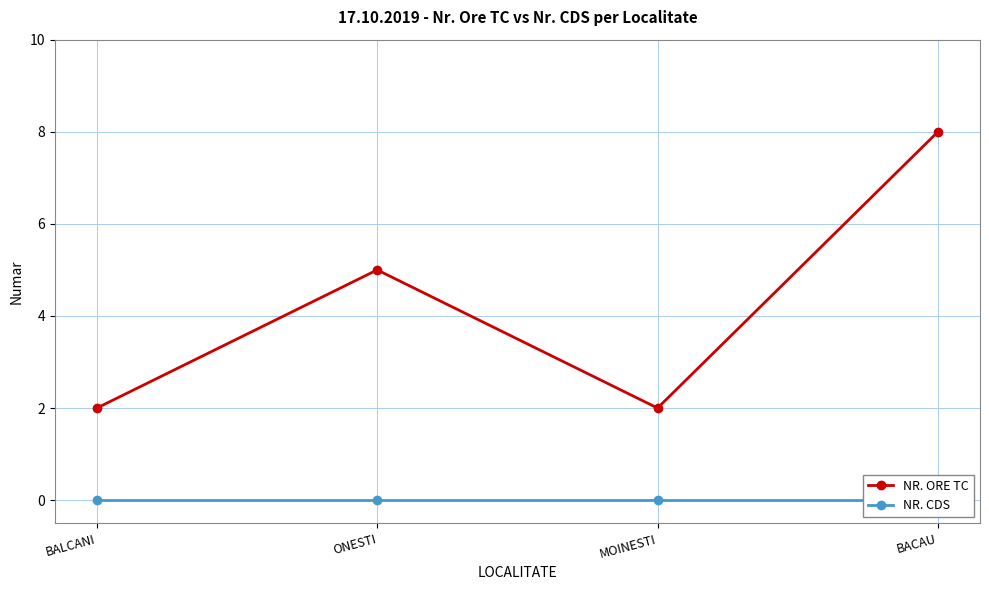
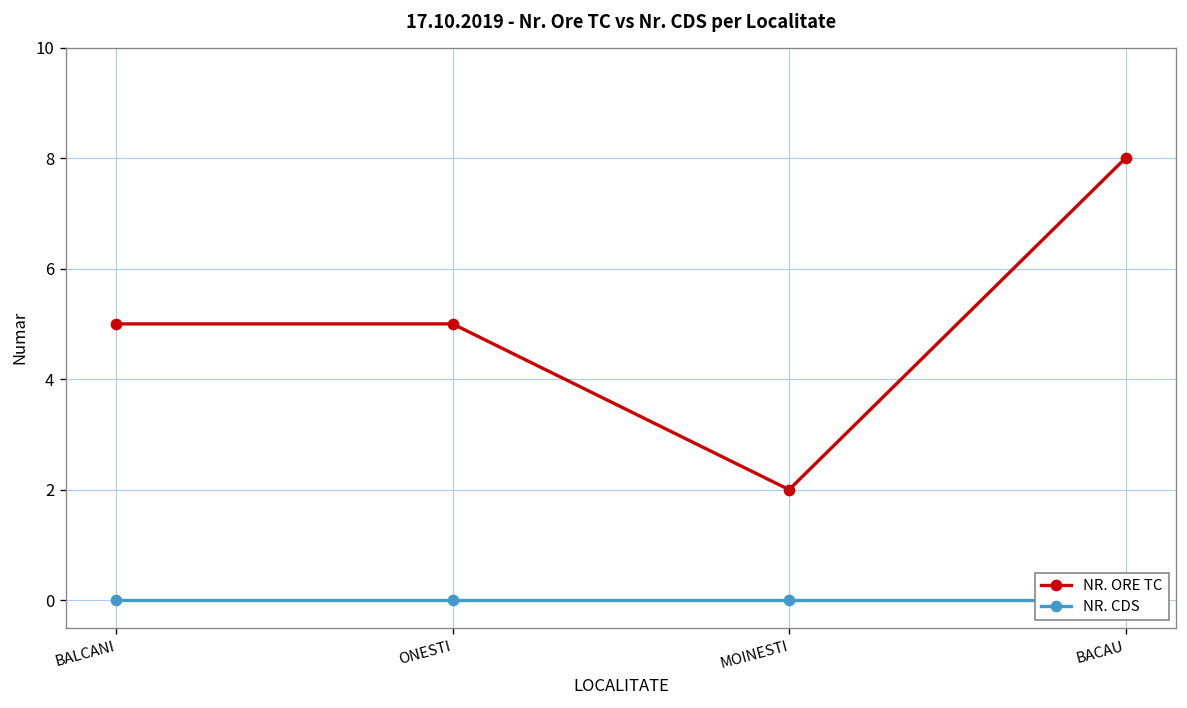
NR. ORE TC, BALCANI: 2 -> 5
